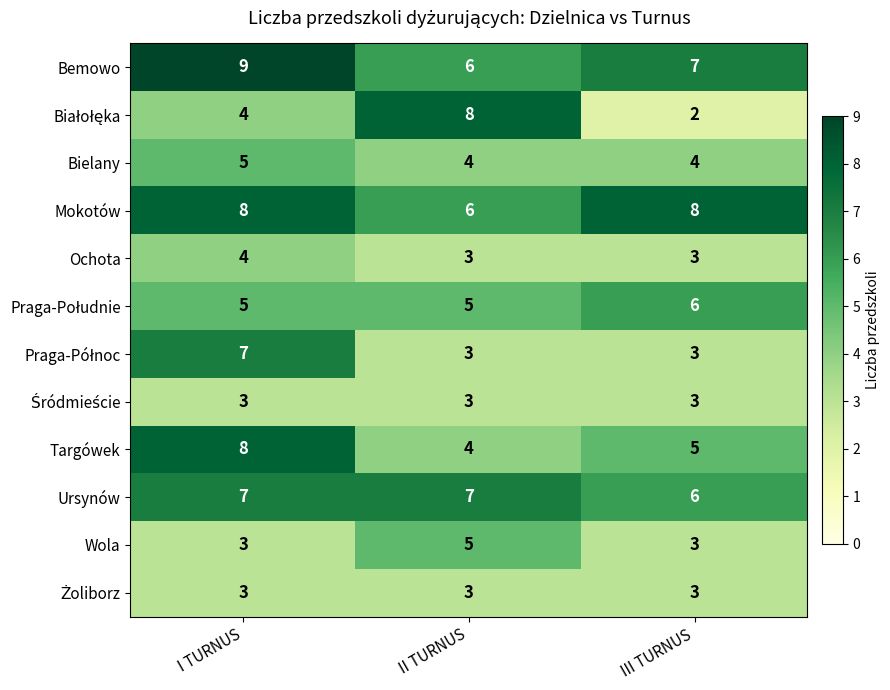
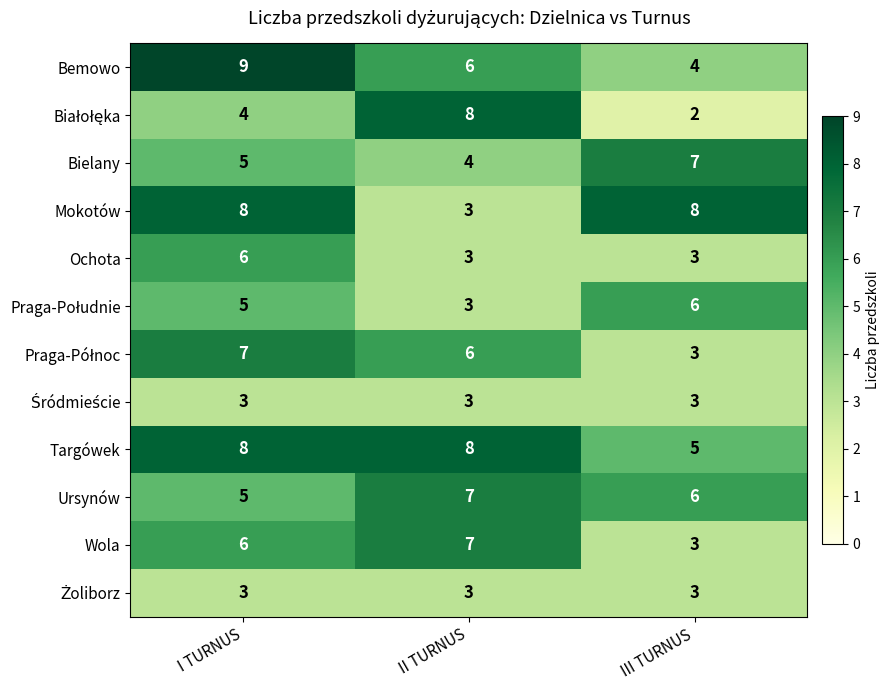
Bemowo, III TURNUS: 7 -> 4
Bielany, III TURNUS: 4 -> 7
Mokotów, II TURNUS: 6 -> 3
Ochota, I TURNUS: 4 -> 6
Praga-Południe, II TURNUS: 5 -> 3
Praga-Północ, II TURNUS: 3 -> 6
Targówek, II TURNUS: 4 -> 8
Ursynów, I TURNUS: 7 -> 5
Wola, I TURNUS: 3 -> 6
Wola, II TURNUS: 5 -> 7
